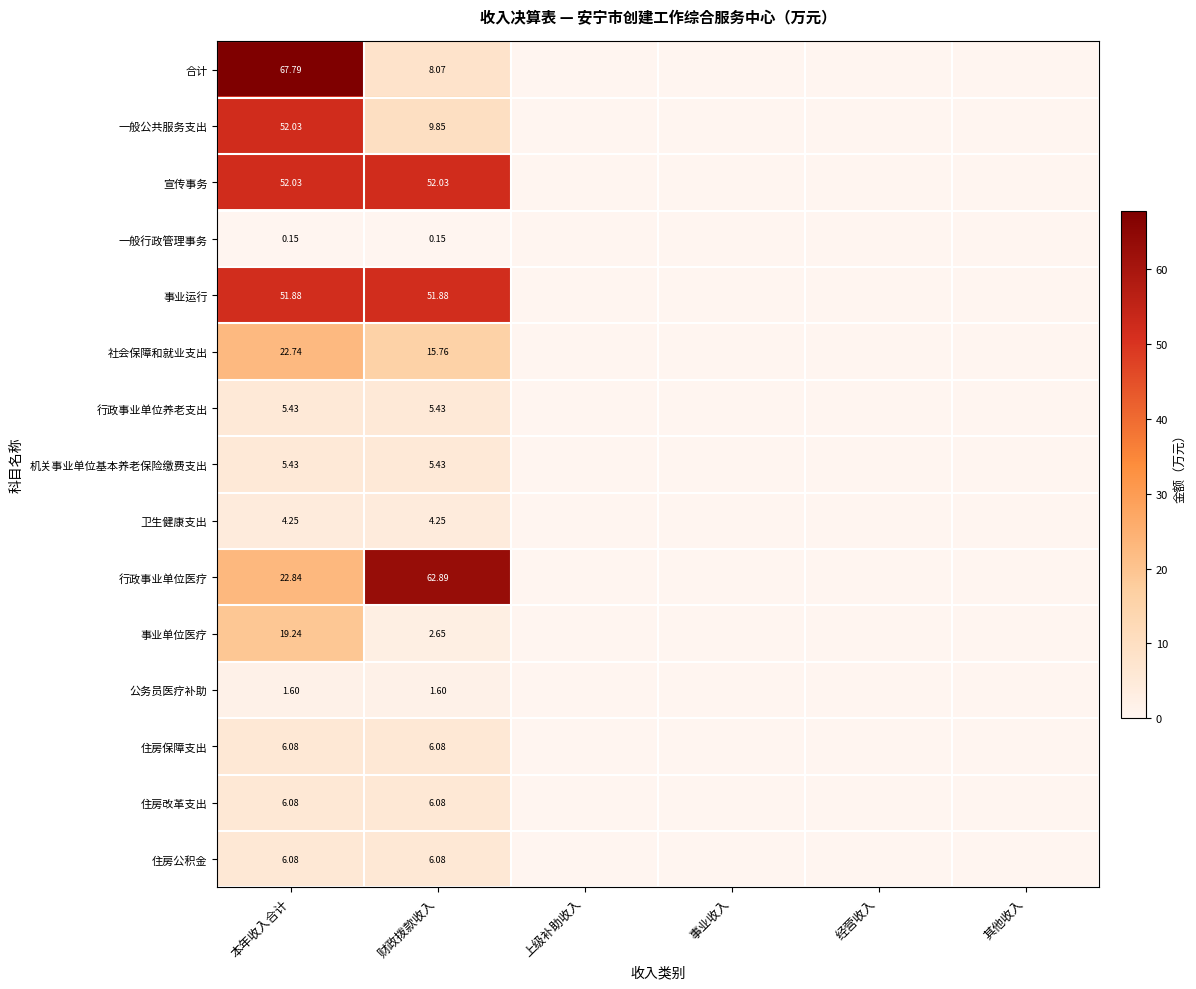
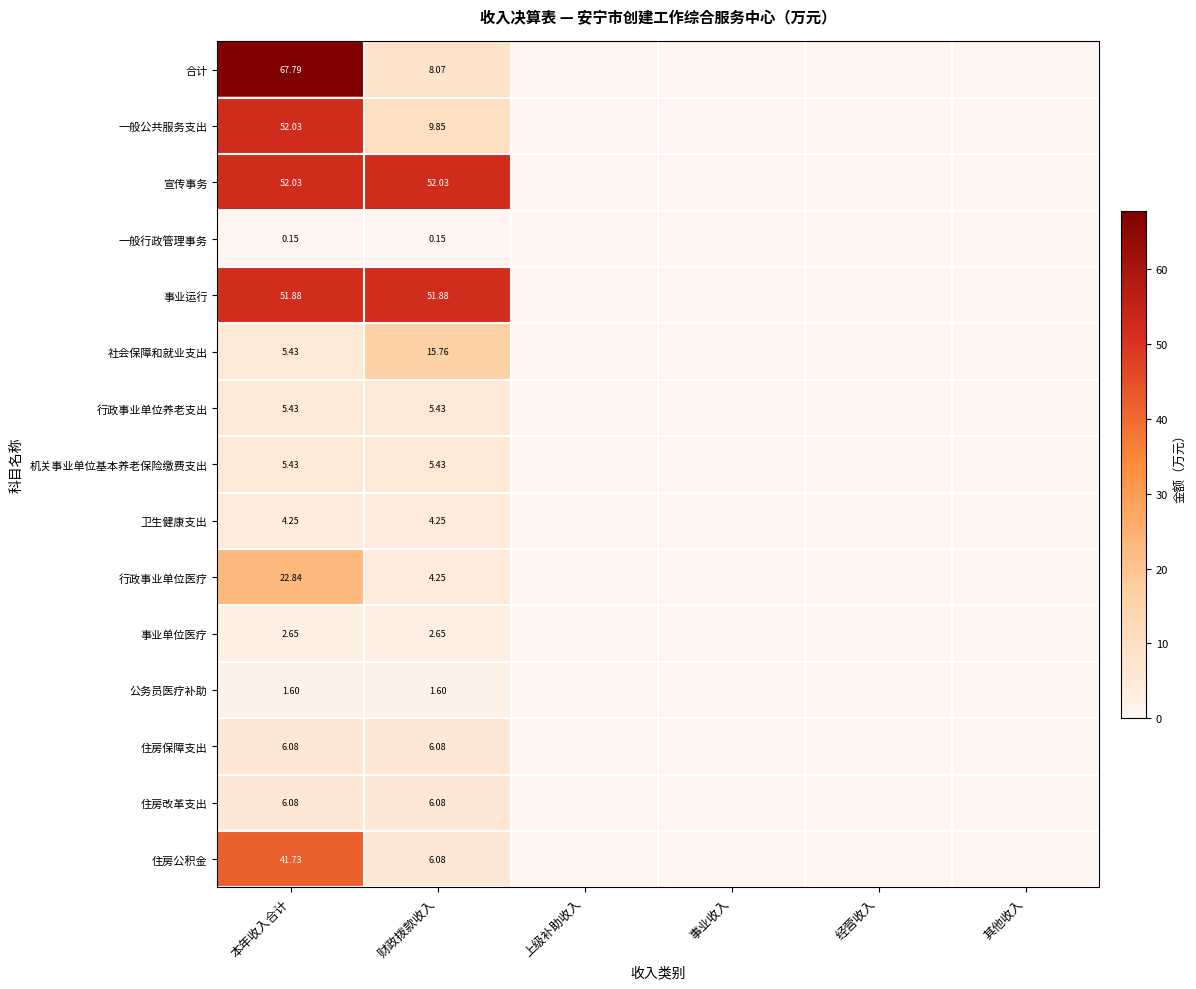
社会保障和就业支出, 本年收入合计: 22.74 -> 5.43
行政事业单位医疗, 财政拨款收入: 62.89 -> 4.25
事业单位医疗, 本年收入合计: 19.24 -> 2.65
住房公积金, 本年收入合计: 6.08 -> 41.73
